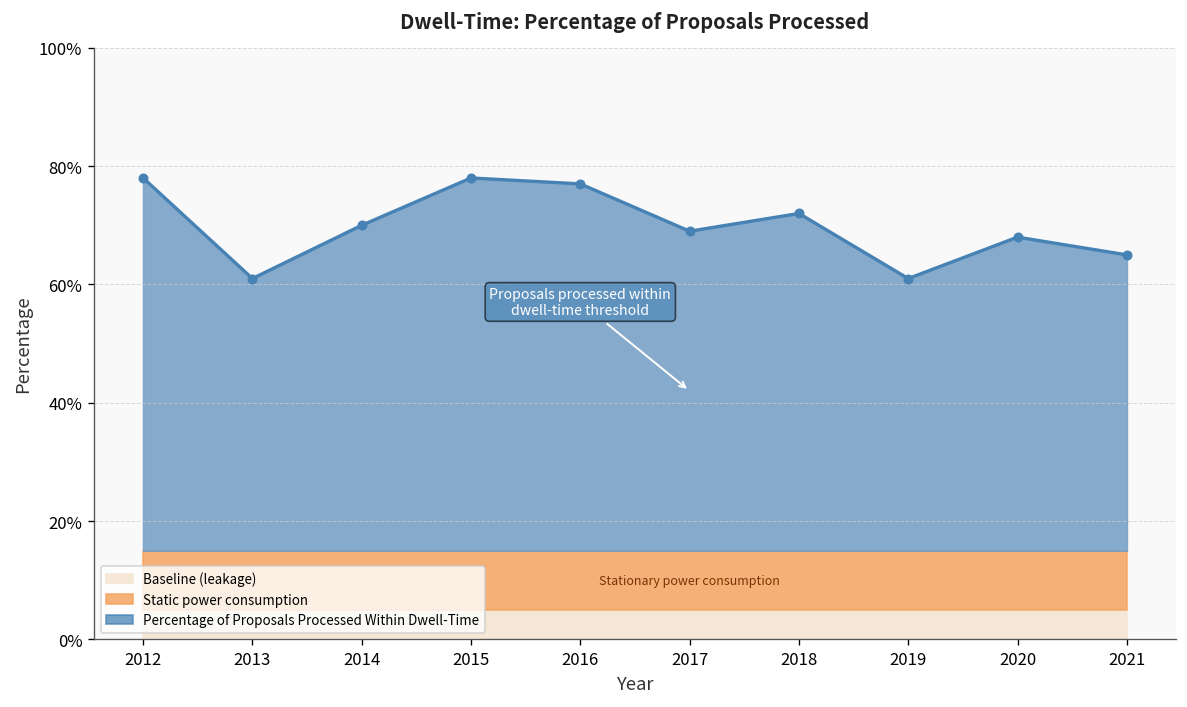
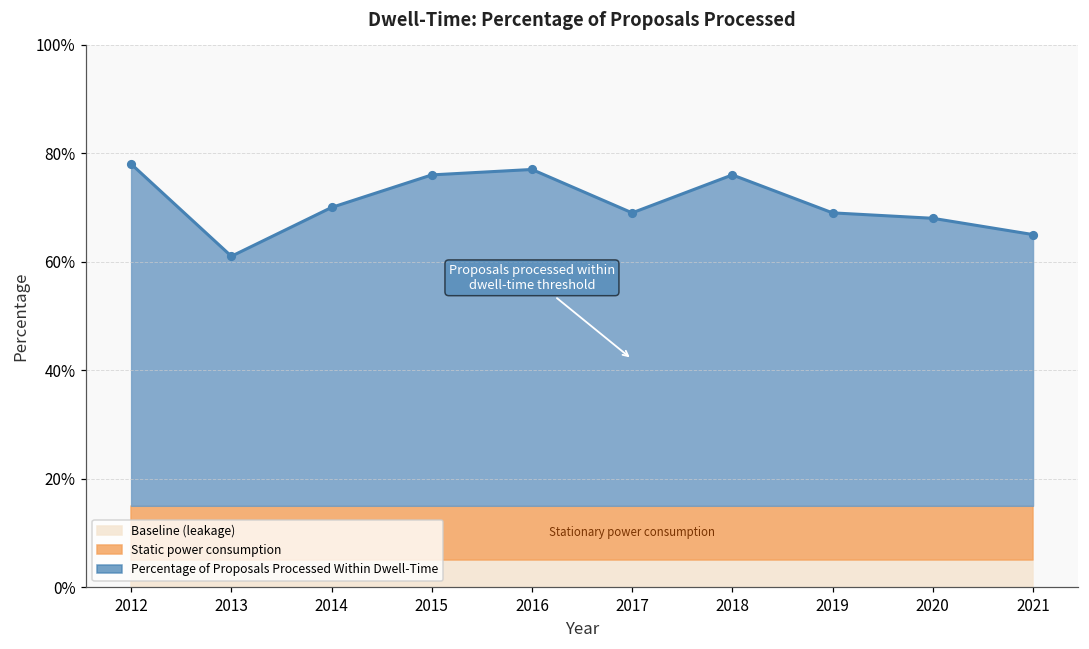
Percentage of Proposals Processed Within Dwell-Time, 2015: 78% -> 76%
Percentage of Proposals Processed Within Dwell-Time, 2018: 72% -> 76%
Percentage of Proposals Processed Within Dwell-Time, 2019: 61% -> 69%
